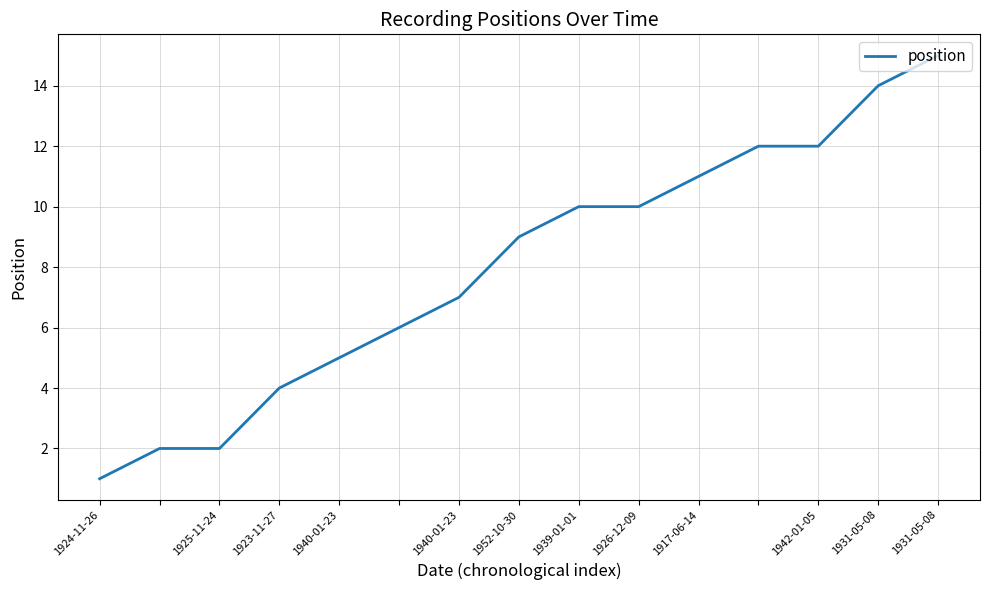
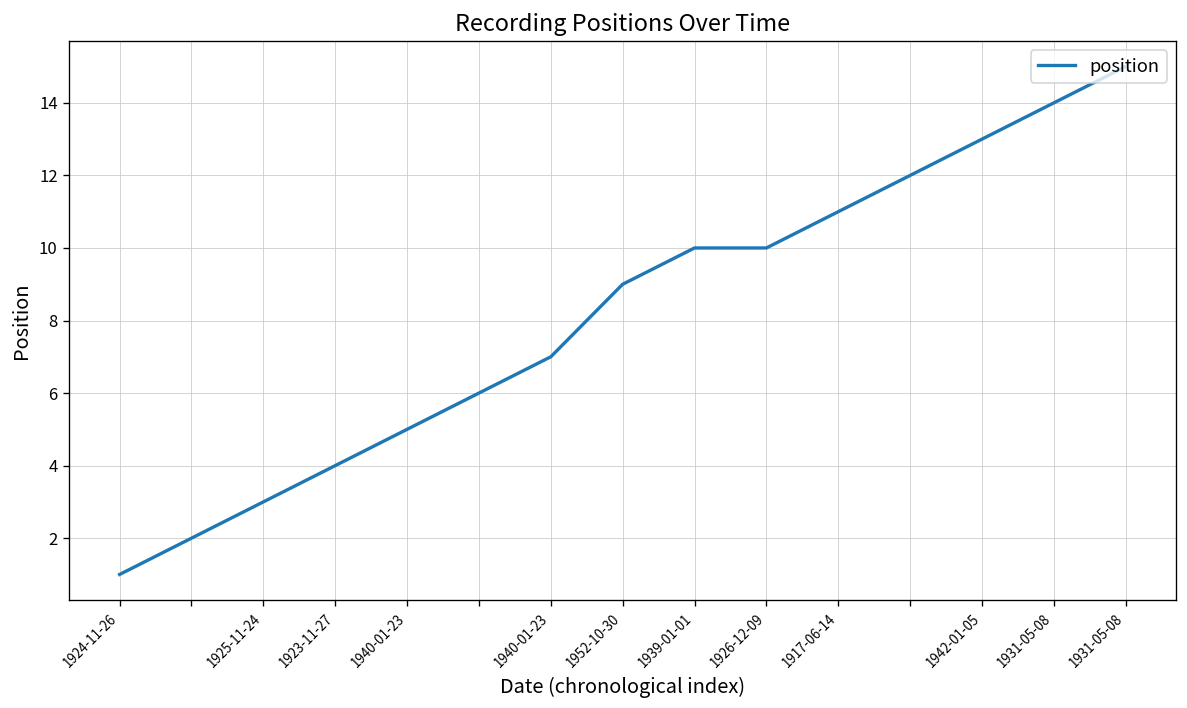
1925-11-24: 2 -> 3
1942-01-05: 12 -> 13
